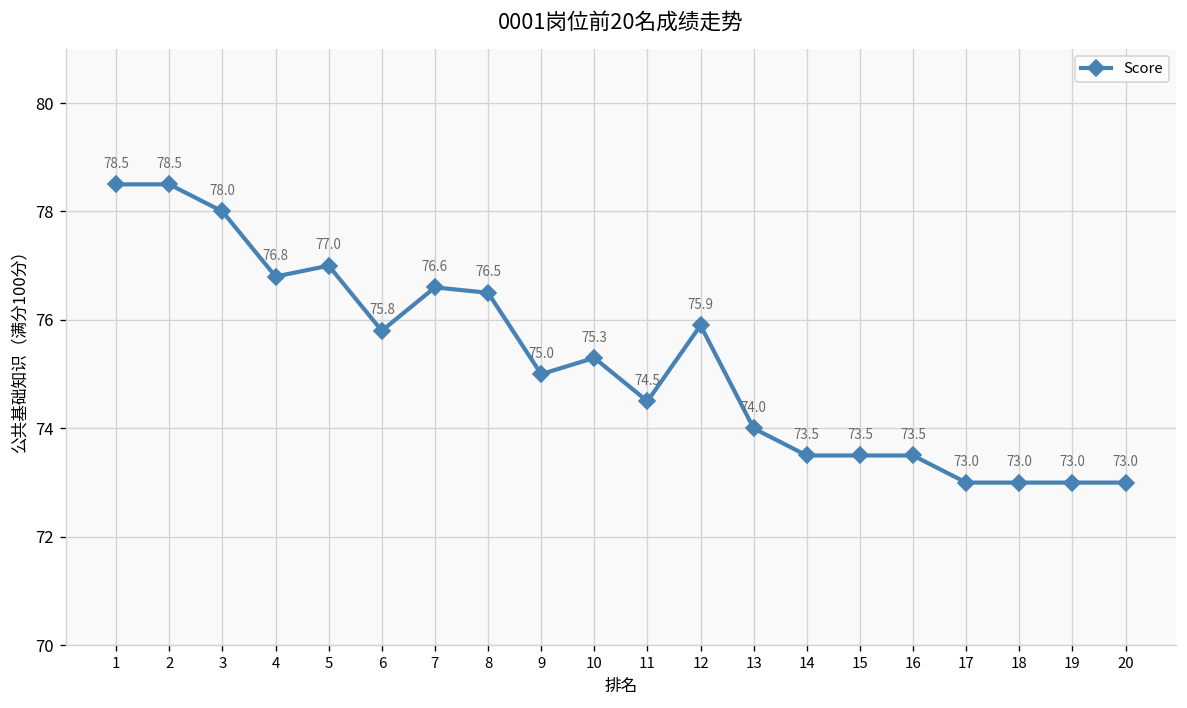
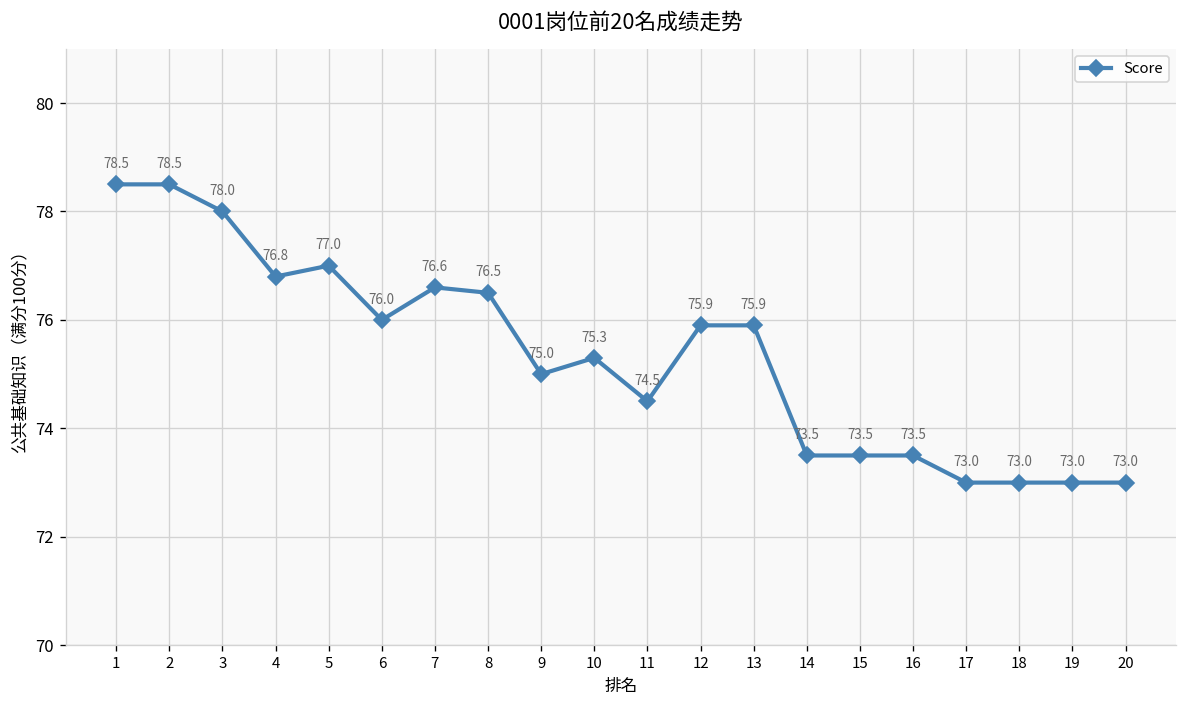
6: 75.8 -> 76.0
13: 74.0 -> 75.9
